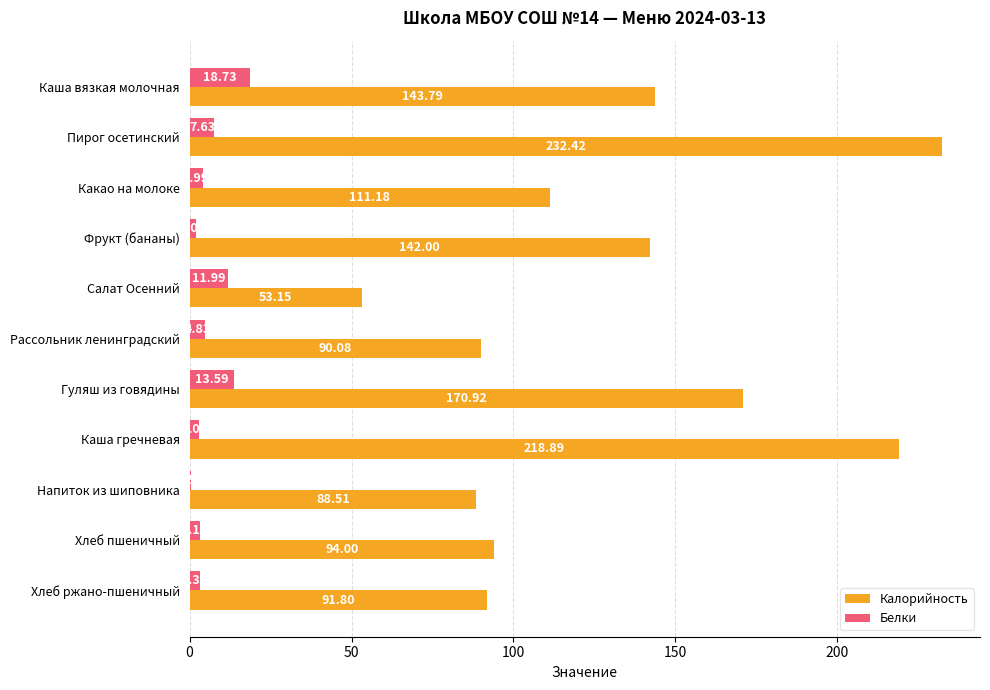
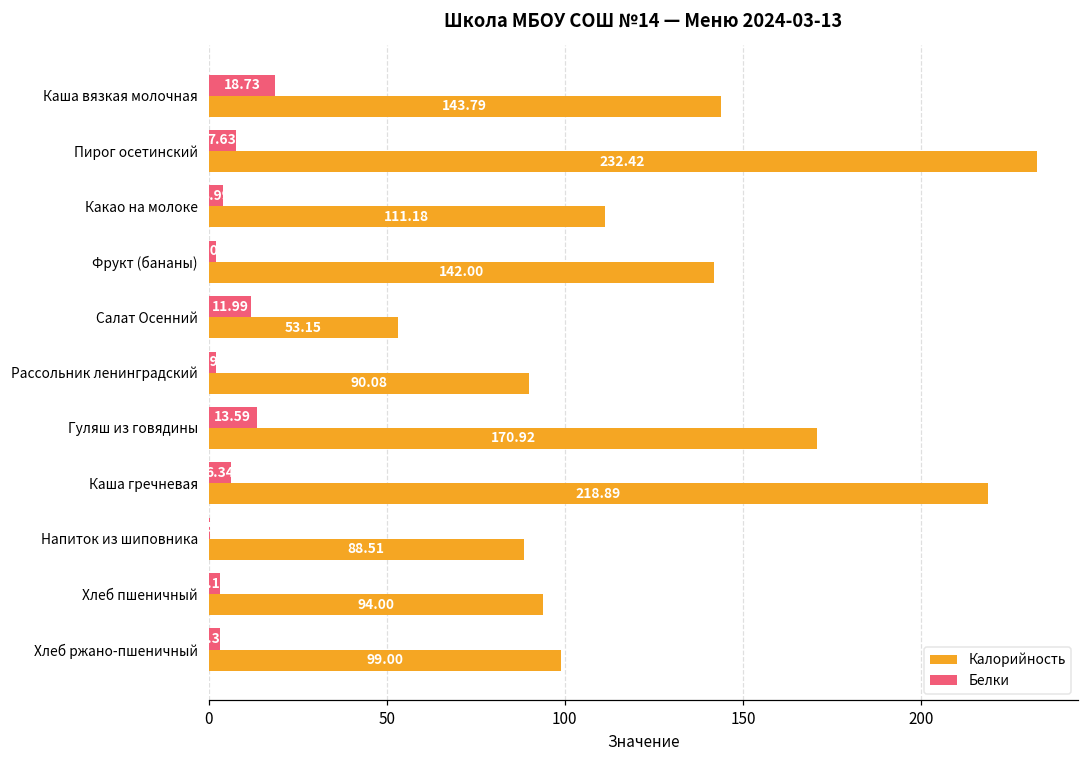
Белки, Рассольник ленинградский: 5 -> 2
Белки, Каша гречневая: 3 -> 6
Калорийность, Хлеб ржано-пшеничный: 91.80 -> 99.00
